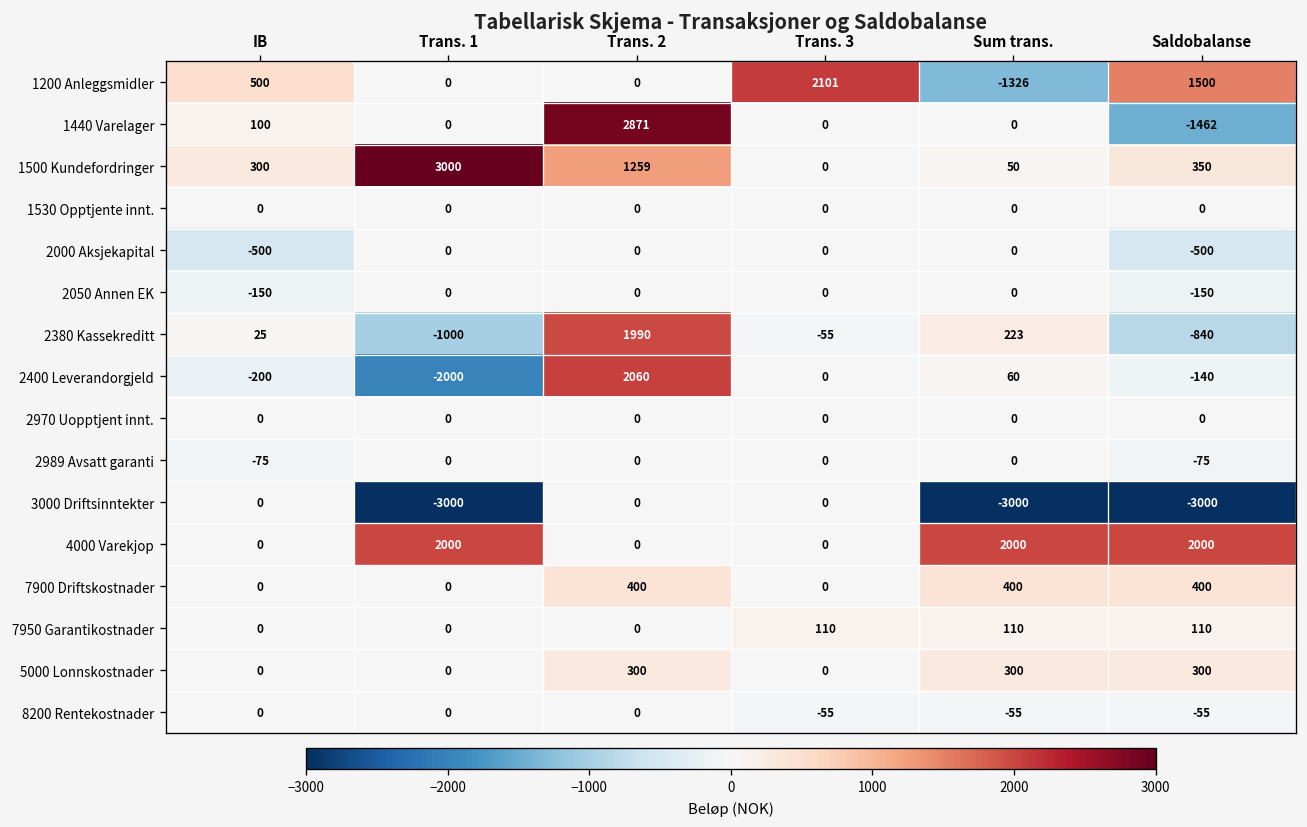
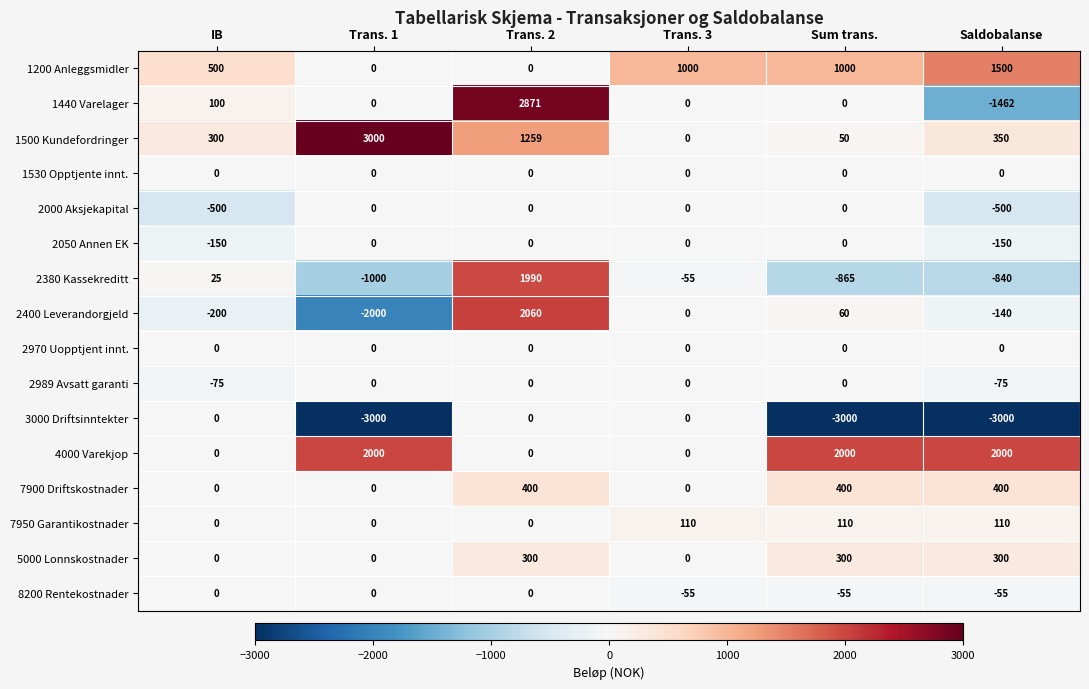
1200 Anleggsmidler, Trans. 3: 2101 -> 1000
1200 Anleggsmidler, Sum trans.: -1326 -> 1000
2380 Kassekreditt, Sum trans.: 223 -> -865
